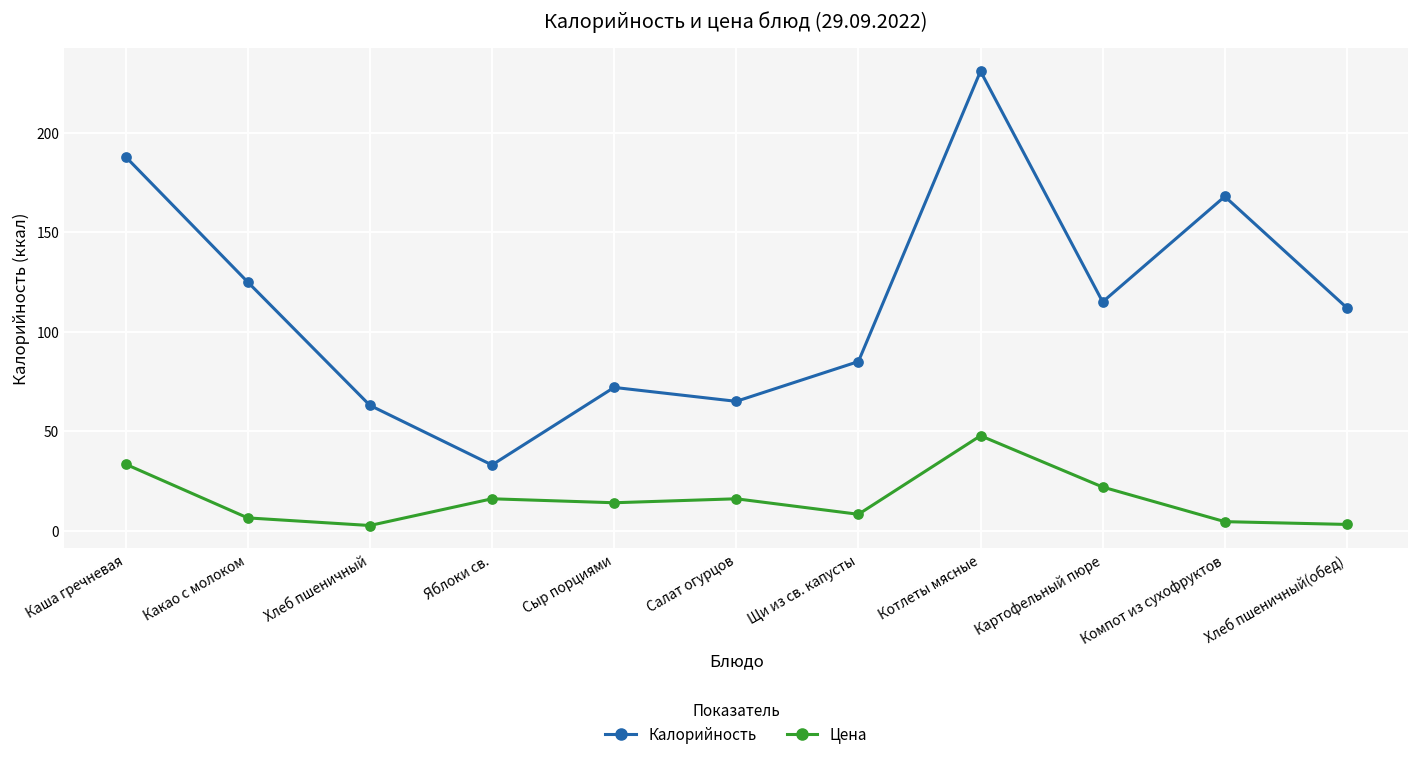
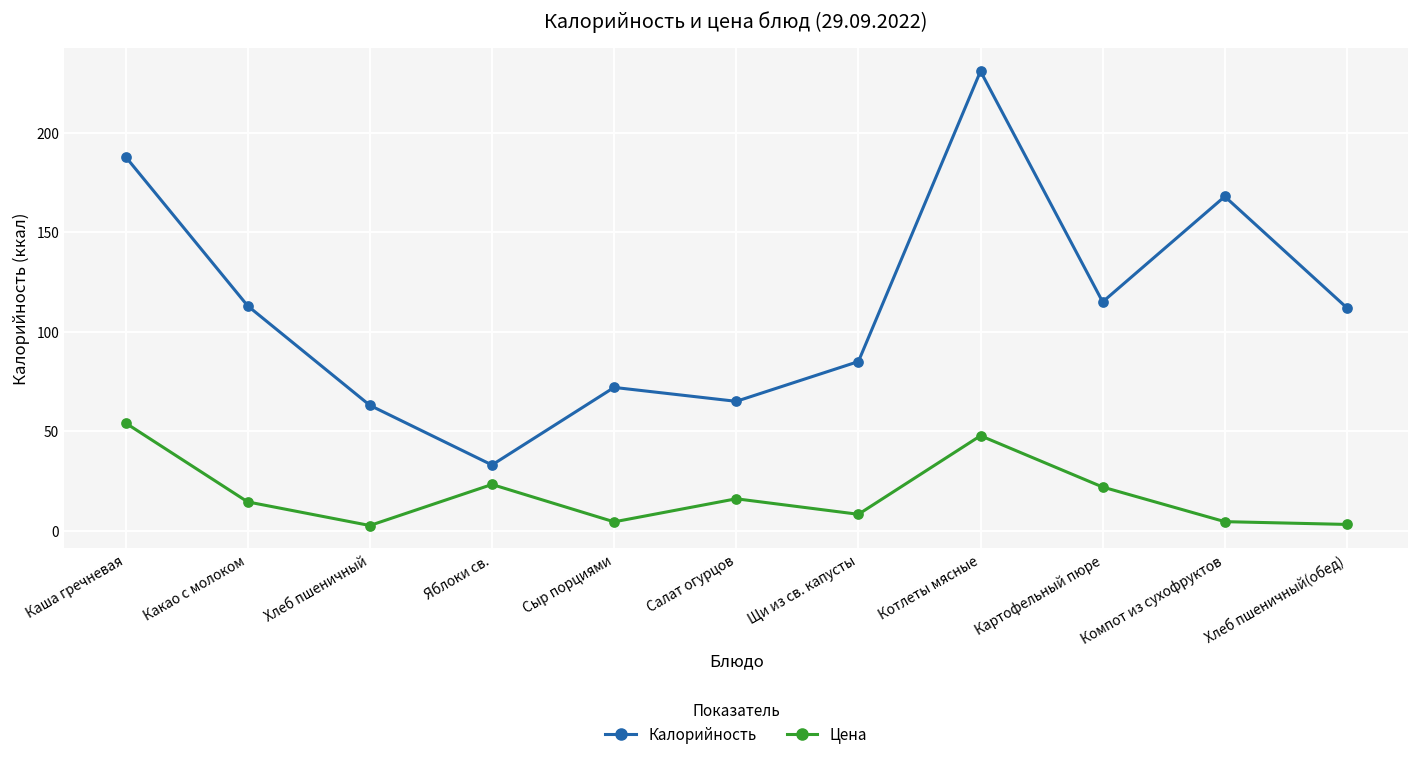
Цена, Каша гречневая: 33 -> 54
Калорийность, Какао с молоком: 125 -> 113
Цена, Какао с молоком: 6 -> 14
Цена, Яблоки св.: 16 -> 23
Цена, Сыр порциями: 14 -> 4
